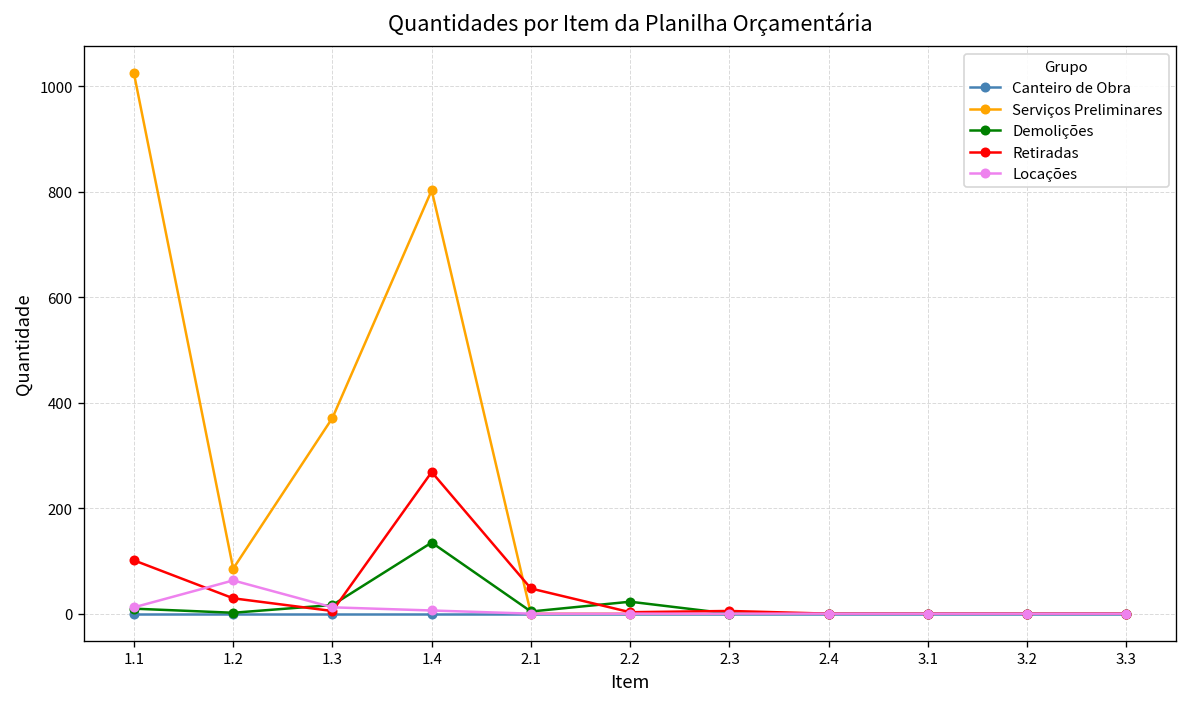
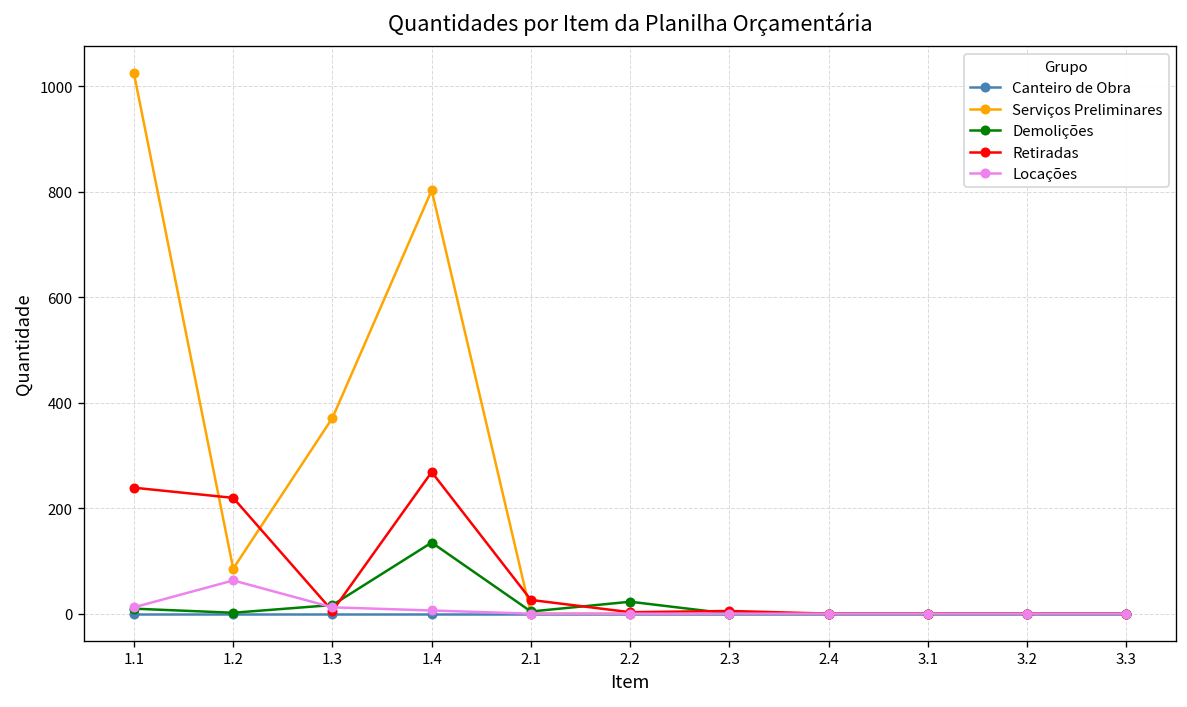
Retiradas, 1.1: 100 -> 240
Retiradas, 1.2: 30 -> 220
Retiradas, 2.1: 50 -> 30
